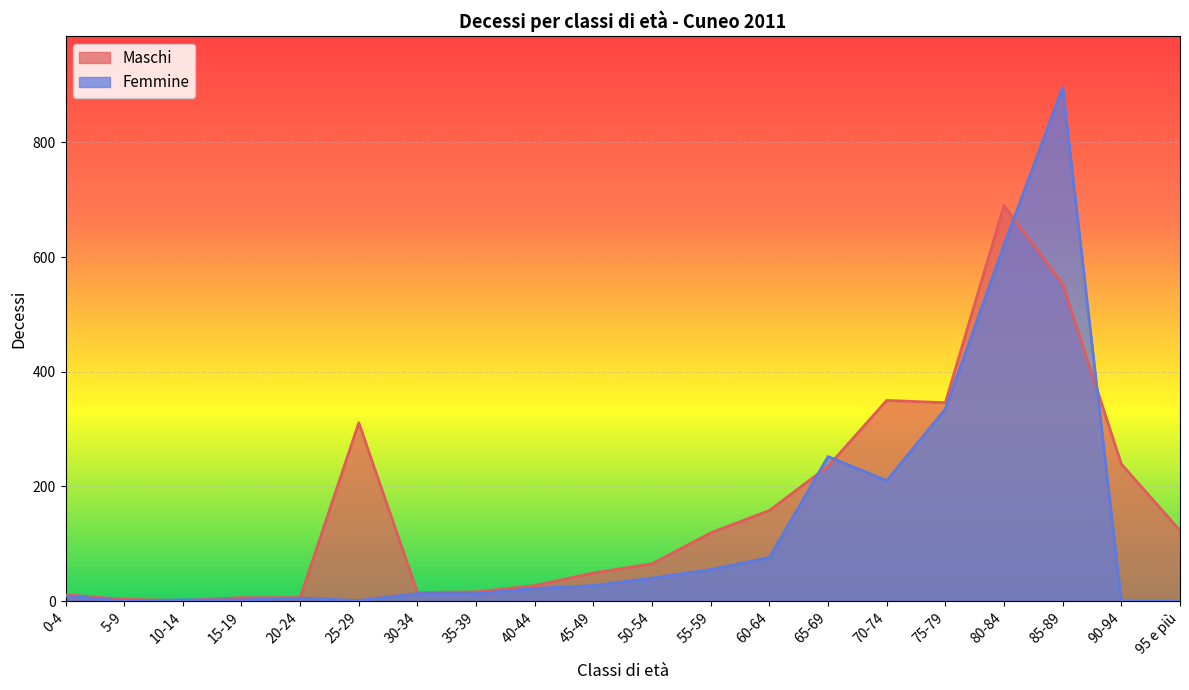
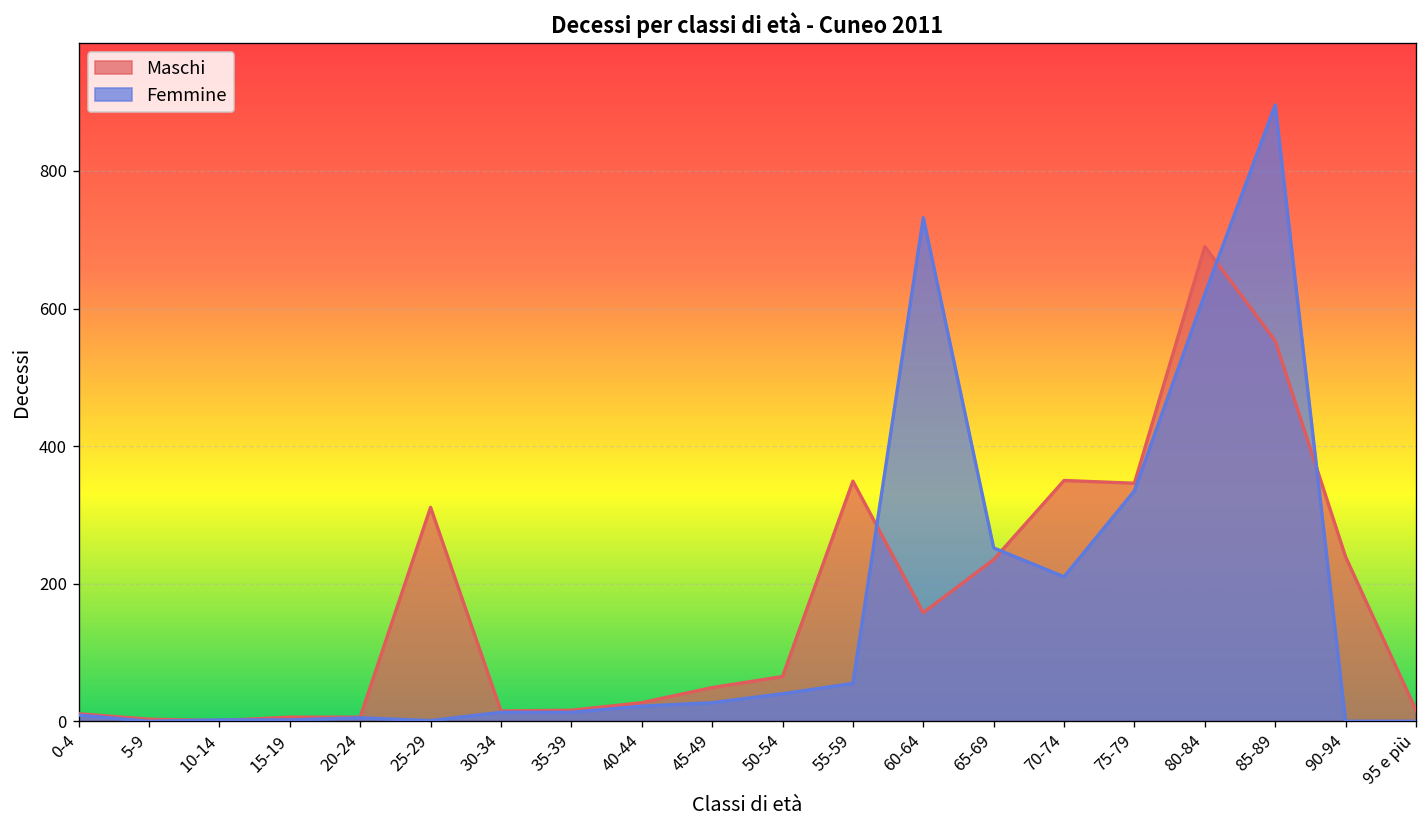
Maschi, 55-59: 120 -> 350
Femmine, 60-64: 80 -> 730
Maschi, 95 e più: 120 -> 20
